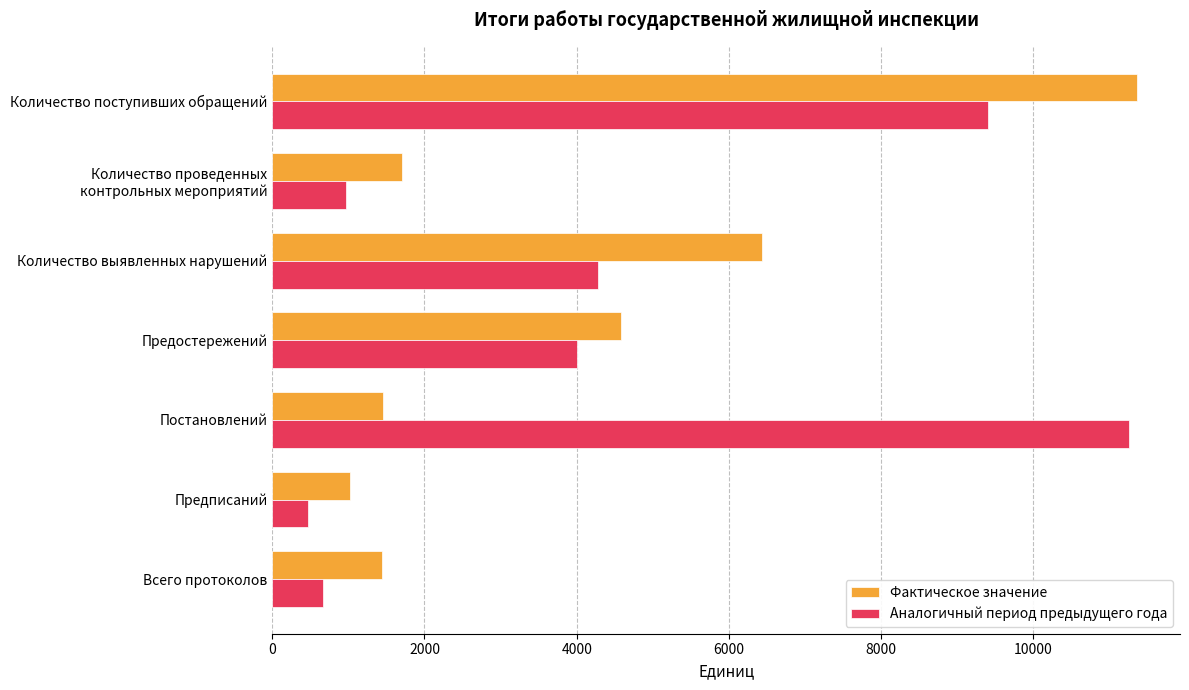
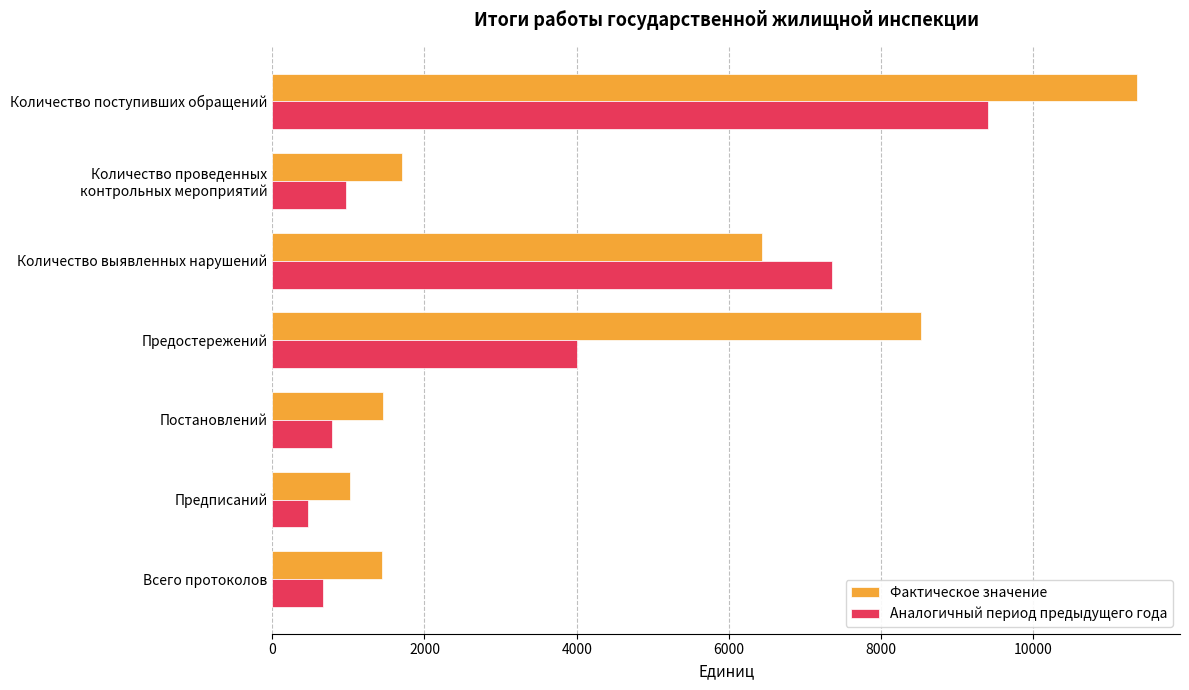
Аналогичный период предыдущего года, Количество выявленных нарушений: 4300 -> 7400
Фактическое значение, Предостережений: 4600 -> 8500
Аналогичный период предыдущего года, Постановлений: 11300 -> 800
